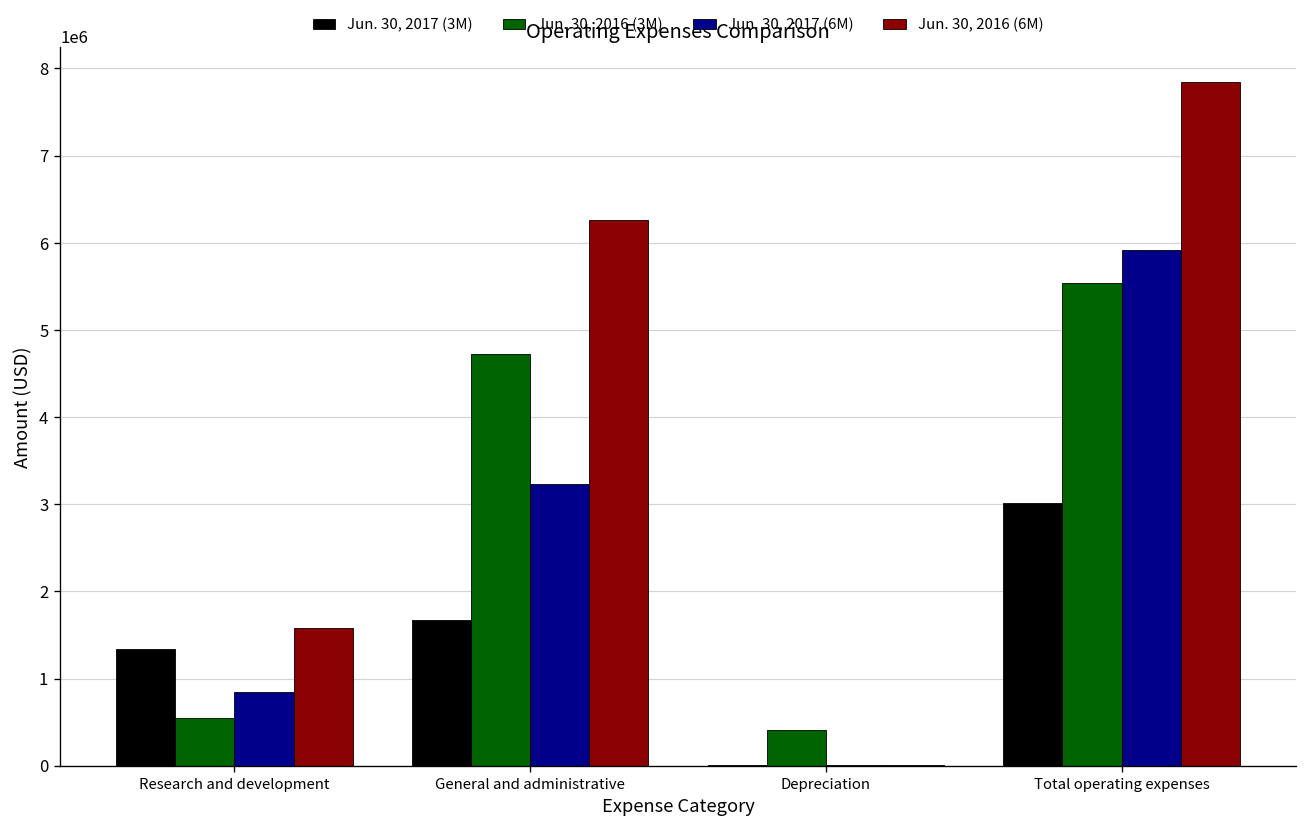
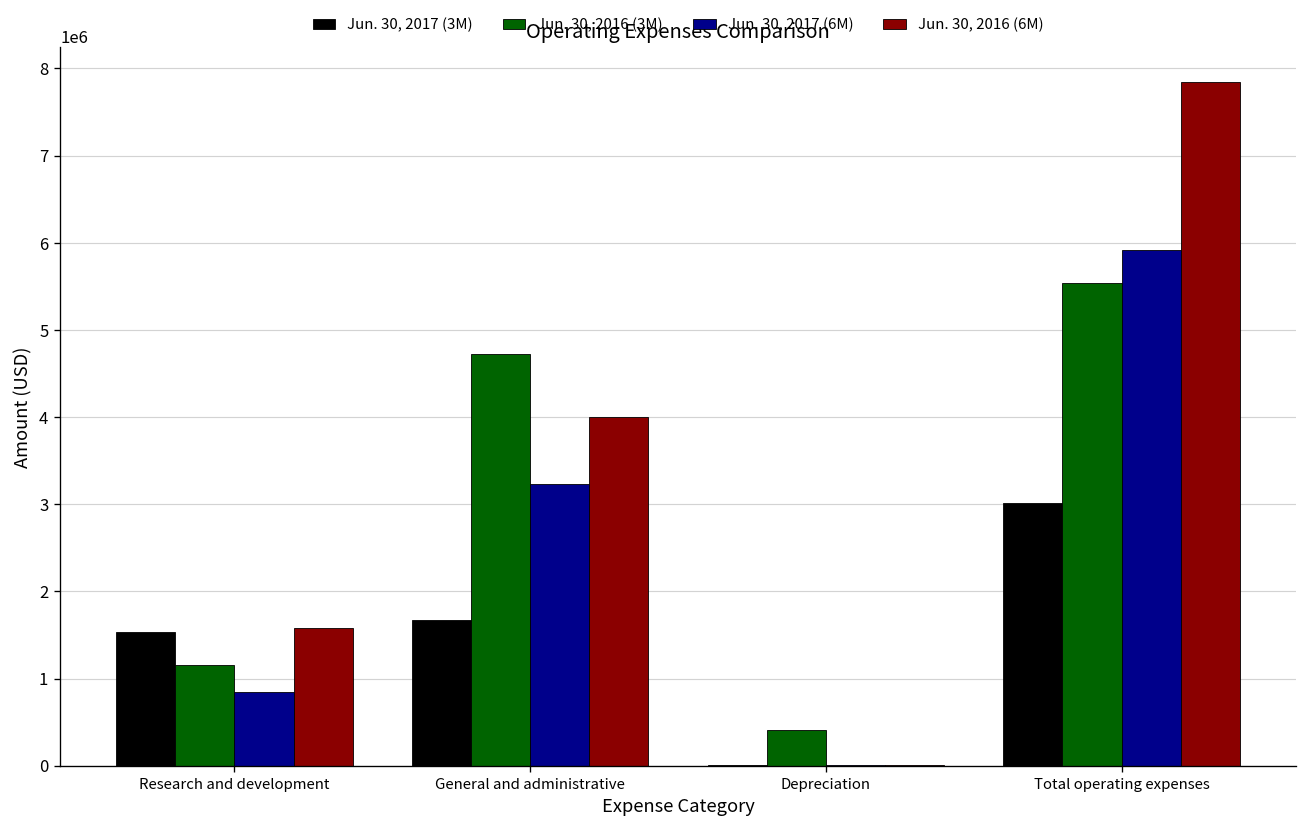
Jun. 30, 2017 (3M), Research and development: 1300000 -> 1500000
Jun. 30, 2016 (3M), Research and development: 500000 -> 1200000
Jun. 30, 2016 (6M), General and administrative: 6300000 -> 4000000
